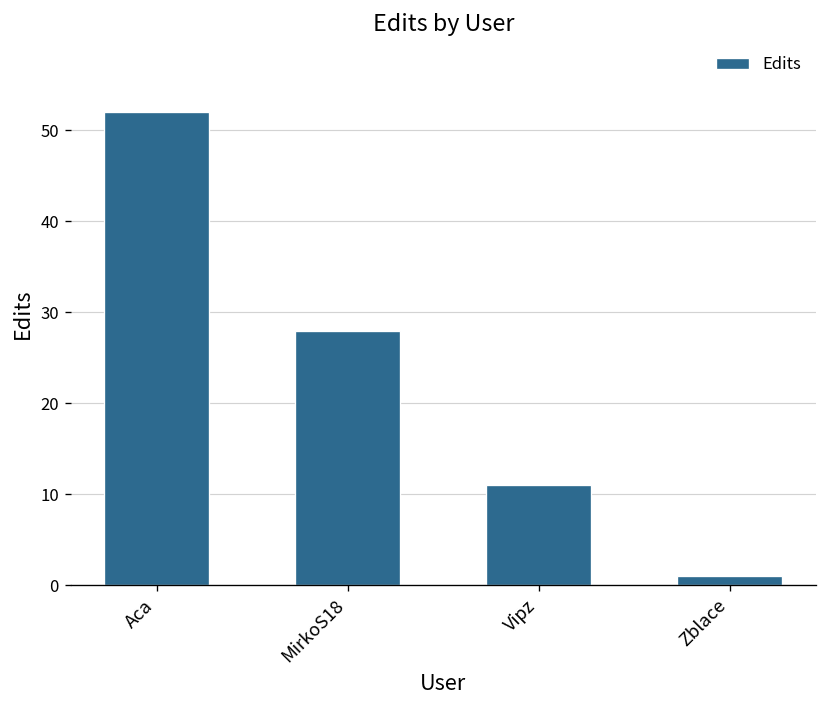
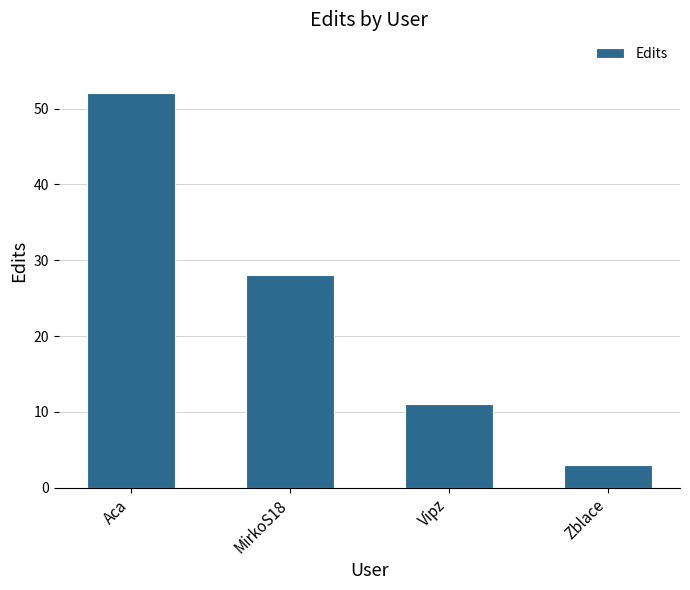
Zblace: 1 -> 3
